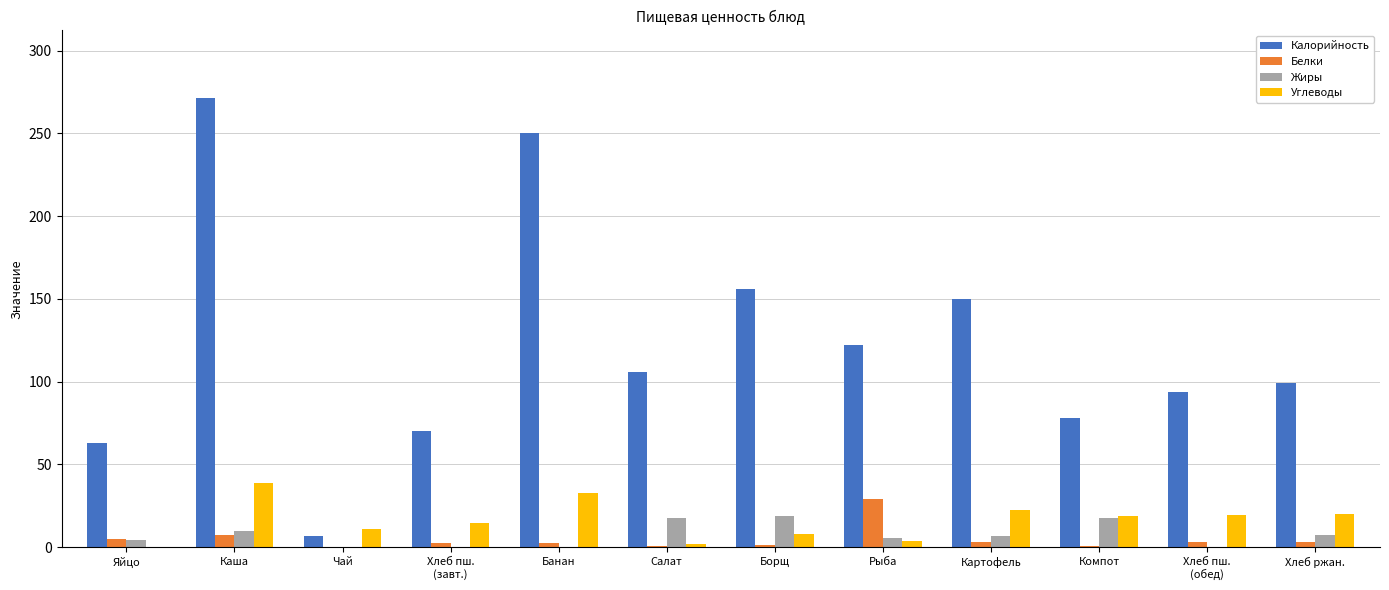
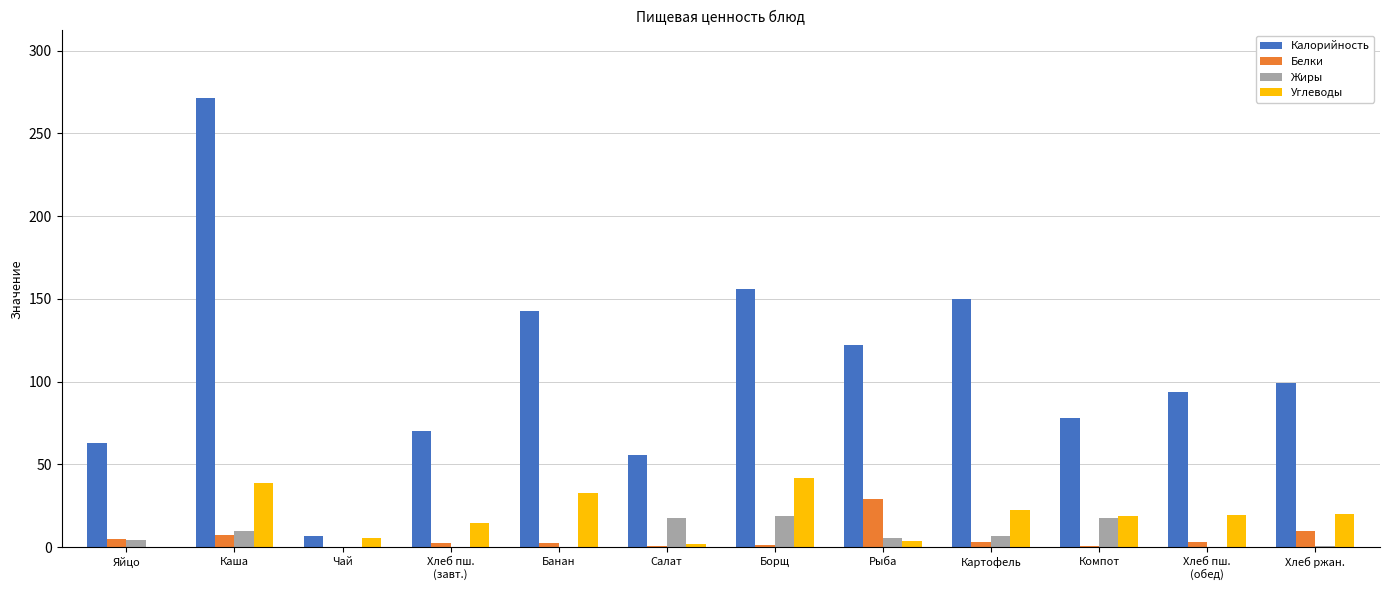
Углеводы, Чай: 11 -> 6
Калорийность, Банан: 250 -> 143
Калорийность, Салат: 106 -> 56
Углеводы, Борщ: 8 -> 42
Белки, Хлеб ржан.: 3 -> 10
Жиры, Хлеб ржан.: 7 -> 1
